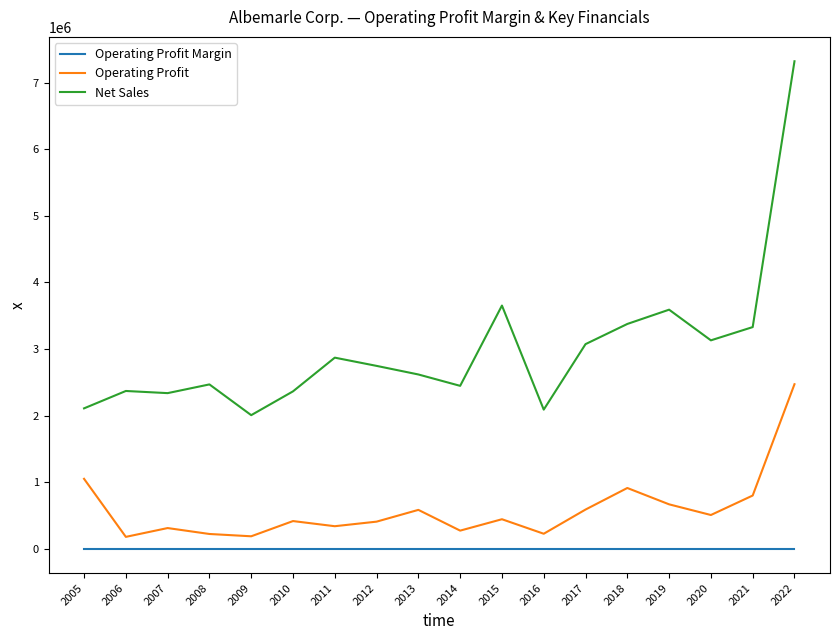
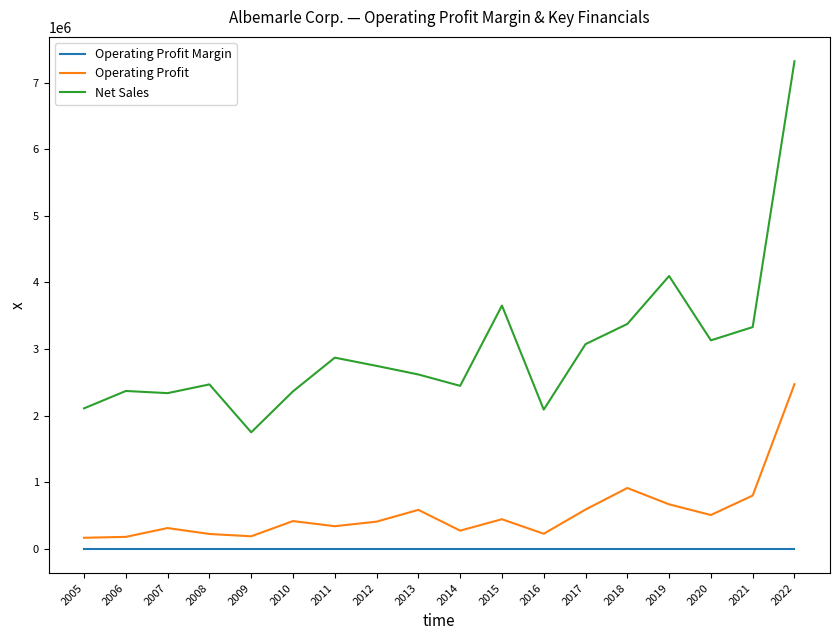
Operating Profit, 2005: 1000000 -> 200000
Net Sales, 2009: 2000000 -> 1700000
Net Sales, 2019: 3600000 -> 4100000
